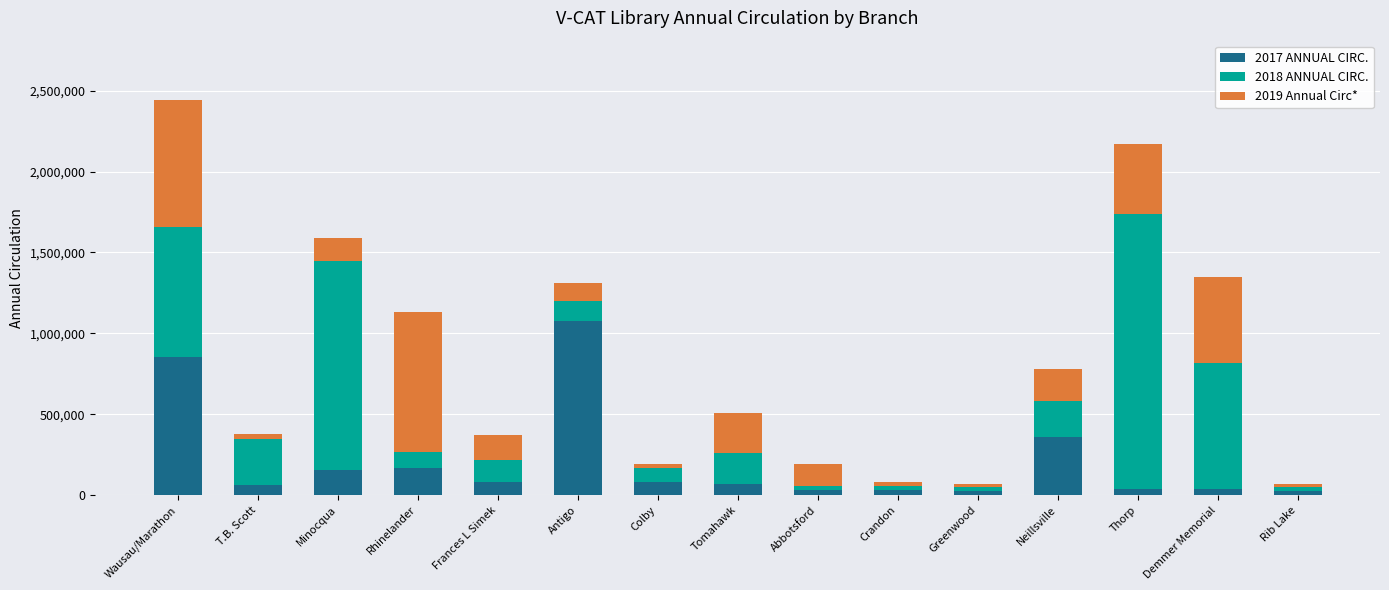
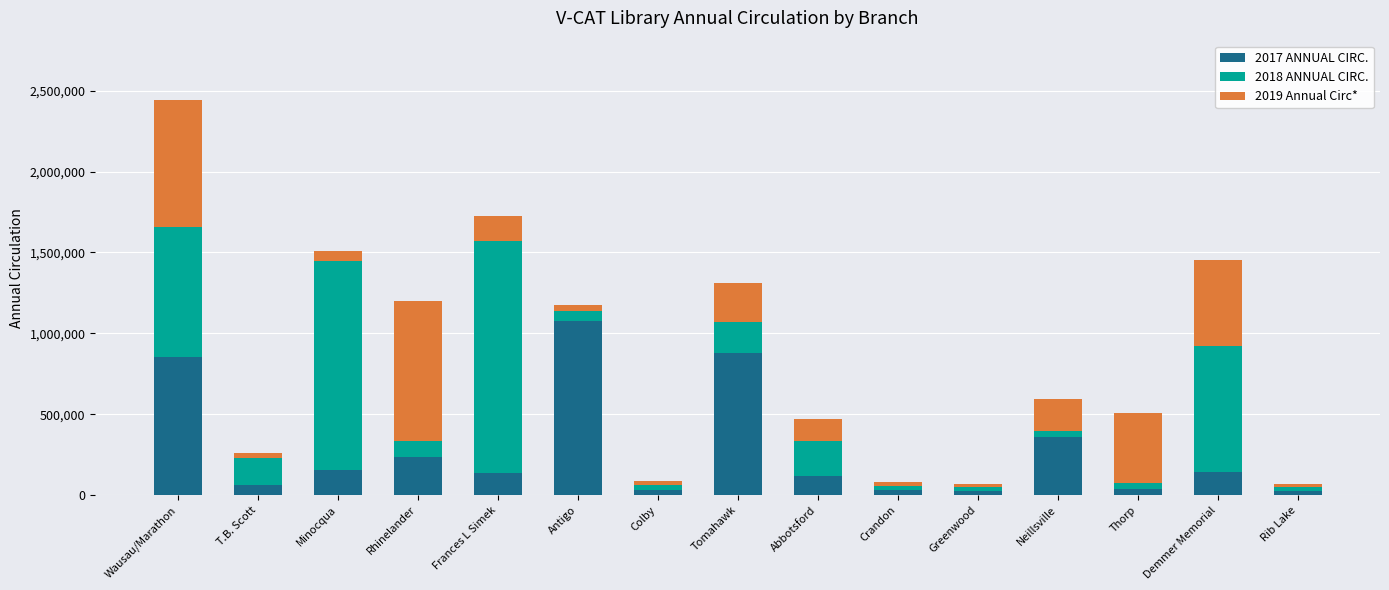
2018 ANNUAL CIRC., T.B. Scott: 280,000 -> 170,000
2019 Annual Circ*, Minocqua: 140,000 -> 60,000
2017 ANNUAL CIRC., Rhinelander: 170,000 -> 240,000
2017 ANNUAL CIRC., Frances L Simek: 80,000 -> 140,000
2018 ANNUAL CIRC., Frances L Simek: 140,000 -> 1,440,000
2018 ANNUAL CIRC., Antigo: 120,000 -> 60,000
2019 Annual Circ*, Antigo: 110,000 -> 40,000
2017 ANNUAL CIRC., Colby: 80,000 -> 30,000
2018 ANNUAL CIRC., Colby: 90,000 -> 30,000
2017 ANNUAL CIRC., Tomahawk: 70,000 -> 880,000
2017 ANNUAL CIRC., Abbotsford: 30,000 -> 120,000
2018 ANNUAL CIRC., Abbotsford: 30,000 -> 220,000
2018 ANNUAL CIRC., Neillsville: 220,000 -> 40,000
2018 ANNUAL CIRC., Thorp: 1,700,000 -> 40,000
2017 ANNUAL CIRC., Demmer Memorial: 40,000 -> 140,000
